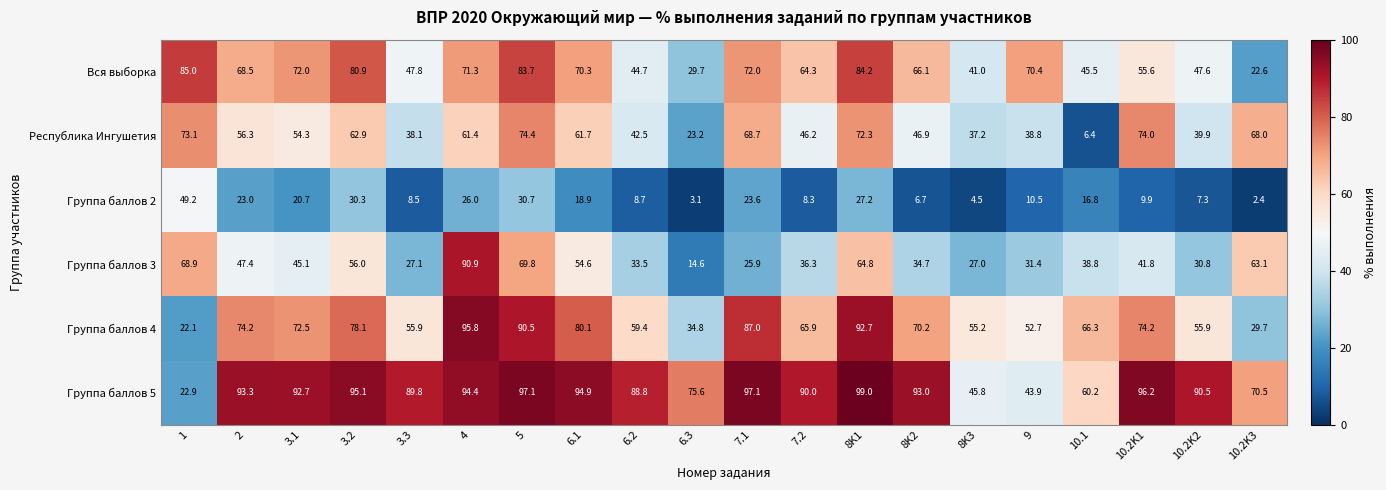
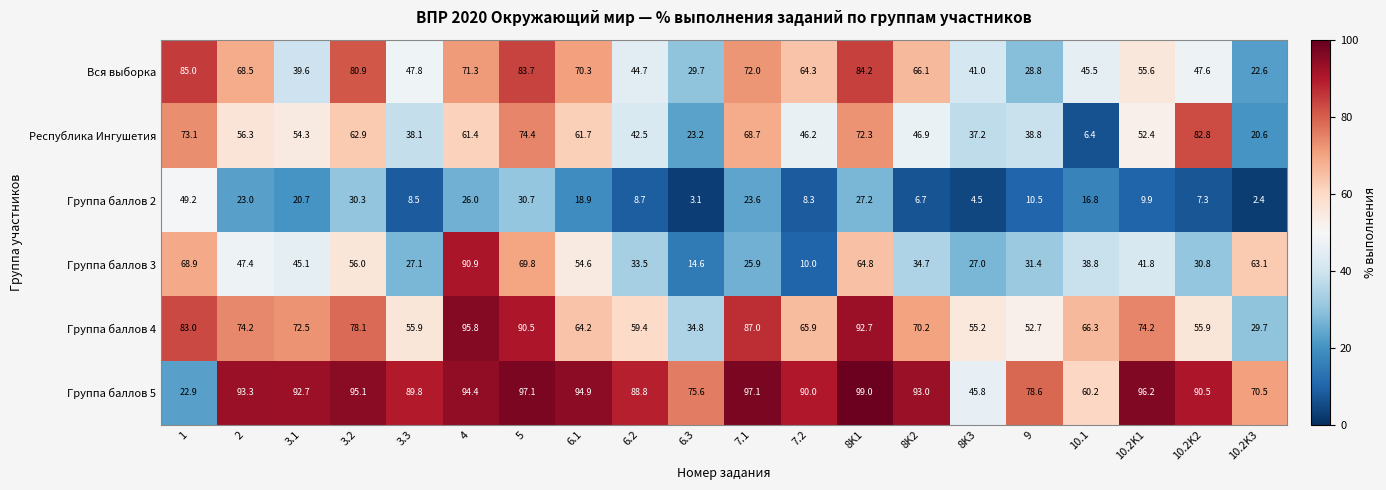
Вся выборка, 3.1: 72.0 -> 39.6
Вся выборка, 9: 70.4 -> 28.8
Республика Ингушетия, 10.2K1: 74.0 -> 52.4
Республика Ингушетия, 10.2K2: 39.9 -> 82.8
Республика Ингушетия, 10.2K3: 68.0 -> 20.6
Группа баллов 3, 7.2: 36.3 -> 10.0
Группа баллов 4, 1: 22.1 -> 83.0
Группа баллов 4, 6.1: 80.1 -> 64.2
Группа баллов 5, 9: 43.9 -> 78.6
